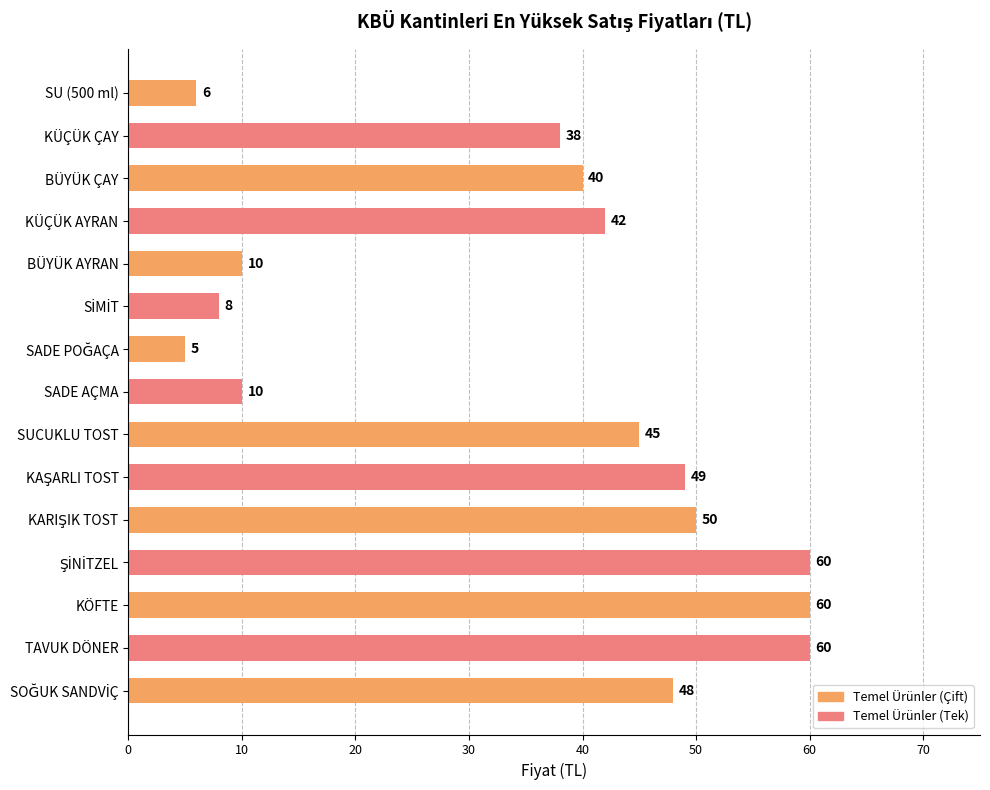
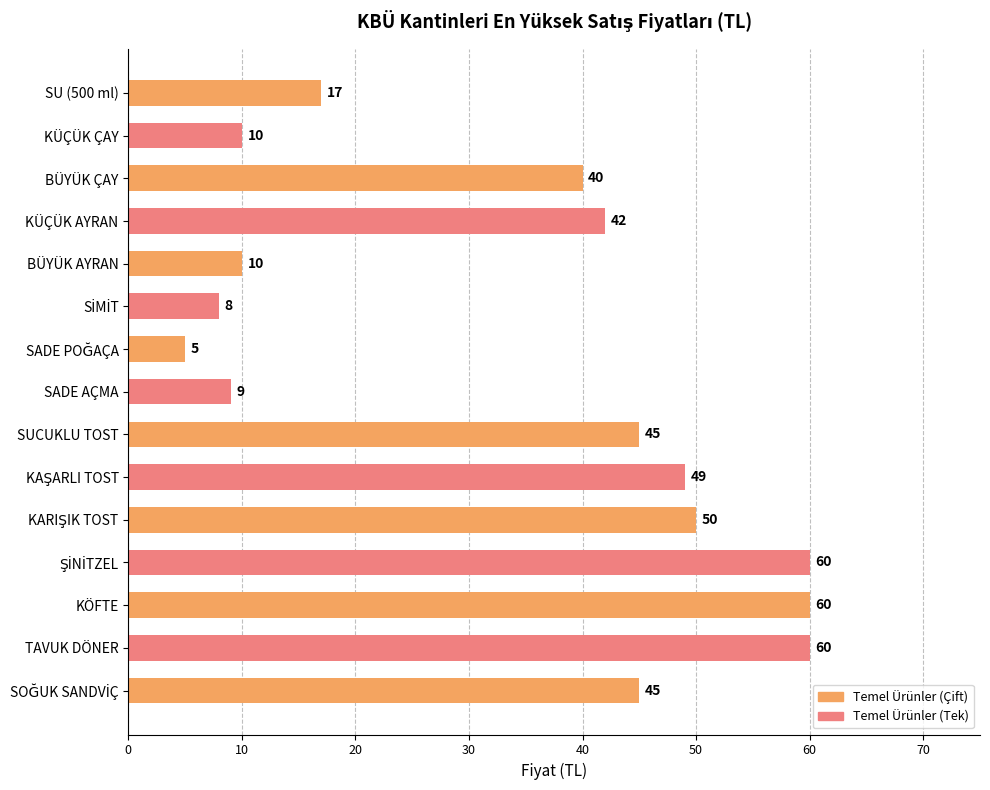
SU (500 ml): 6 -> 17
KÜÇÜK ÇAY: 38 -> 10
SADE AÇMA: 10 -> 9
SOĞUK SANDVİÇ: 48 -> 45
